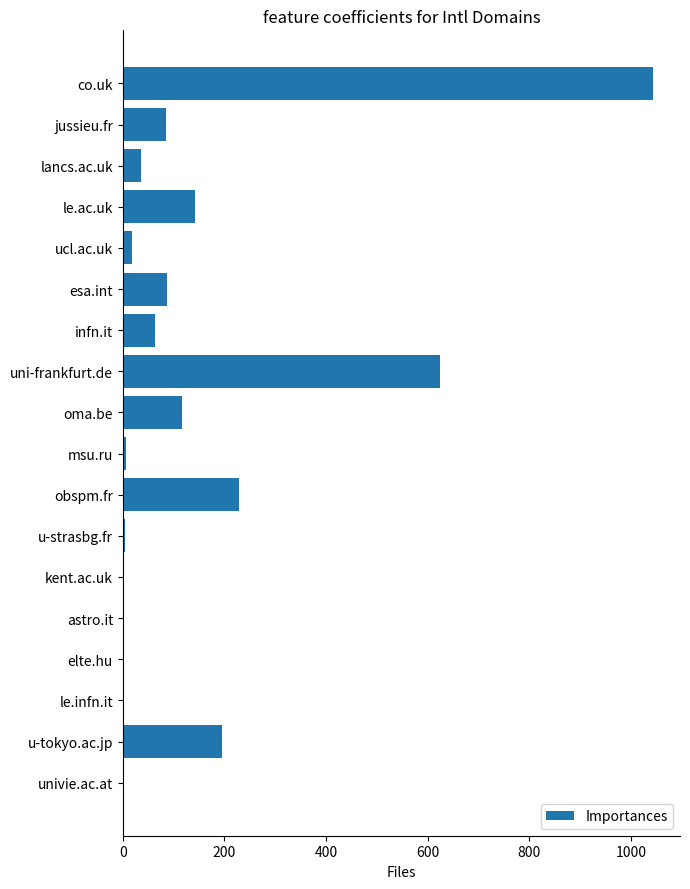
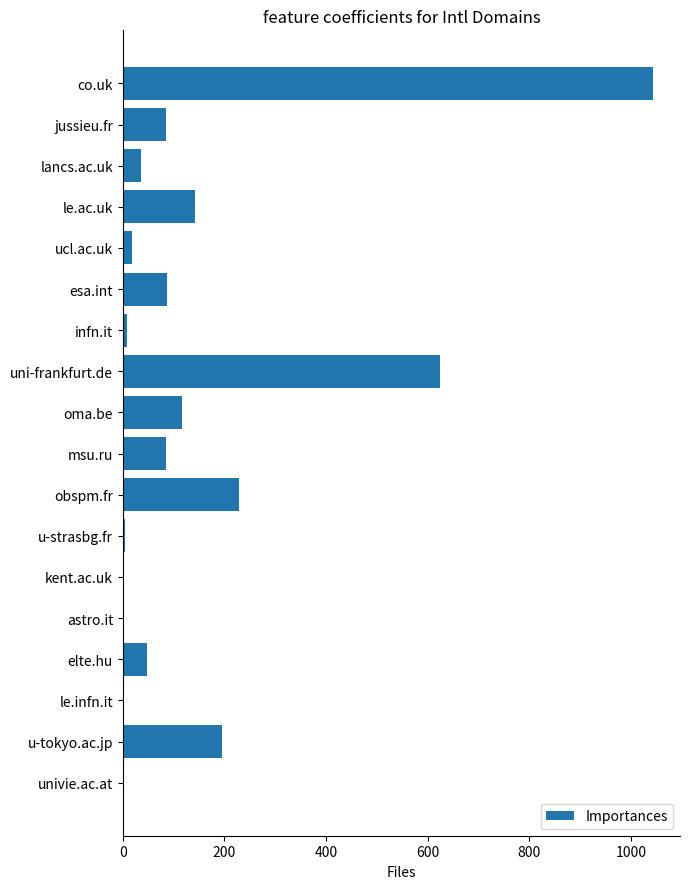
infn.it: 60 -> 10
msu.ru: 10 -> 90
elte.hu: 0 -> 50
